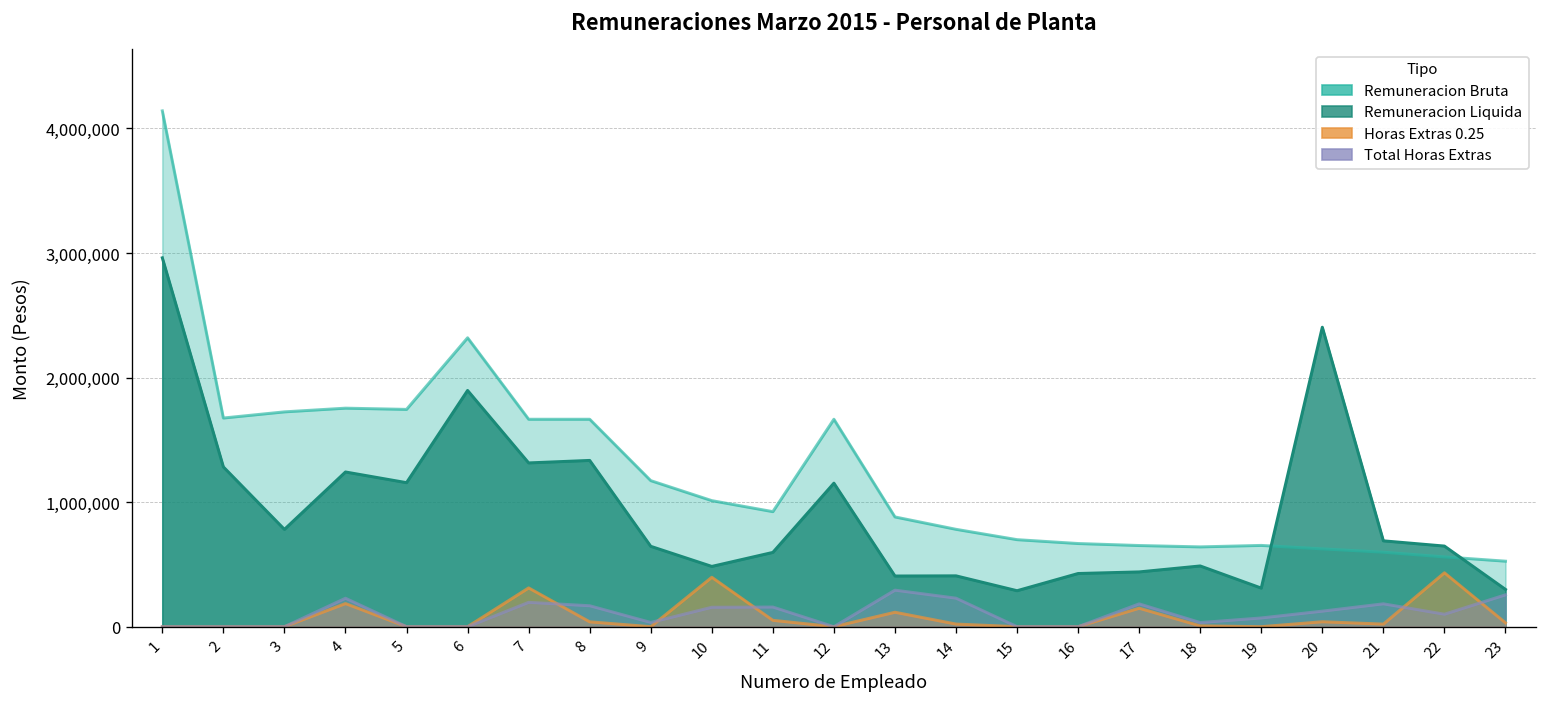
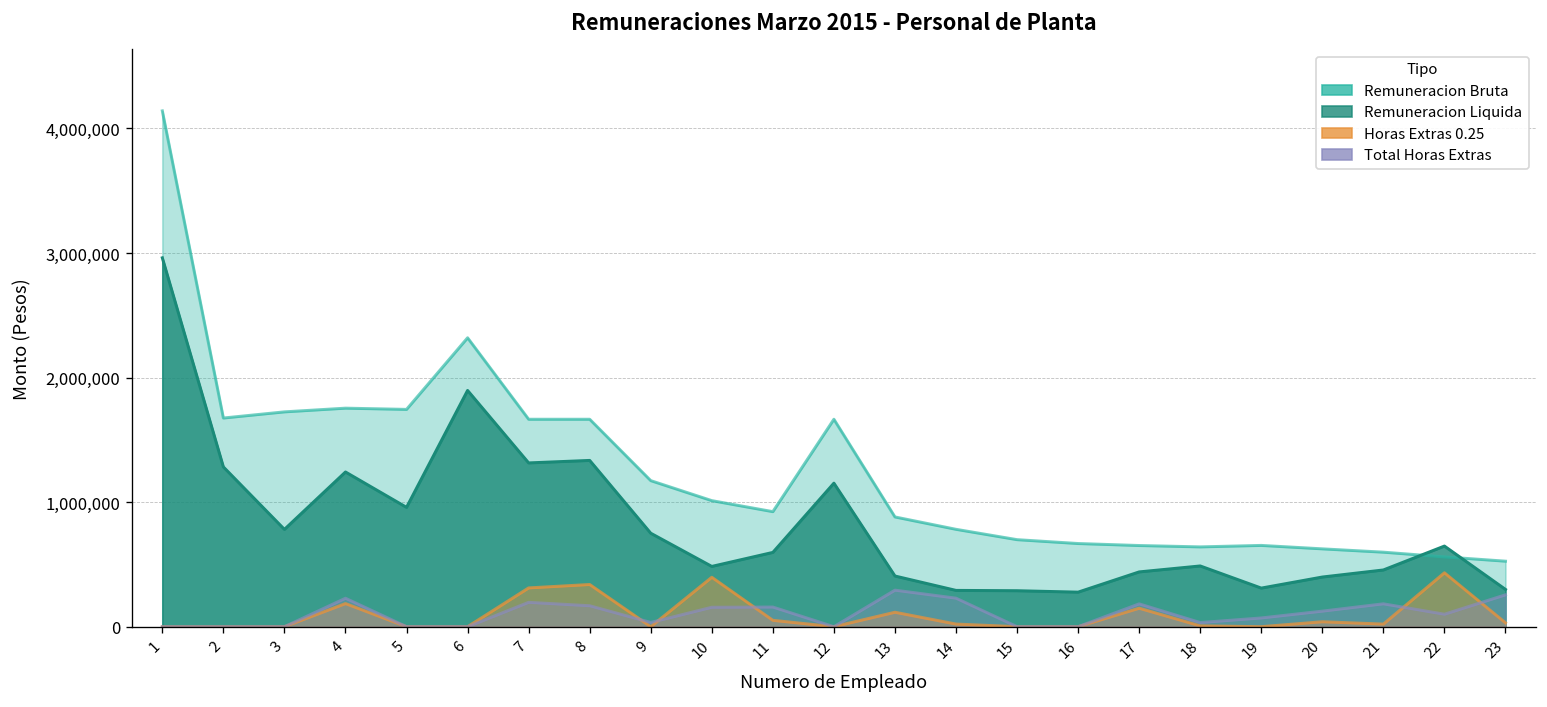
Remuneracion Liquida, 5: 1,160,000 -> 960,000
Horas Extras 0.25, 8: 40,000 -> 340,000
Remuneracion Liquida, 9: 650,000 -> 750,000
Remuneracion Liquida, 14: 410,000 -> 290,000
Remuneracion Liquida, 16: 430,000 -> 280,000
Remuneracion Liquida, 20: 2,400,000 -> 400,000
Remuneracion Liquida, 21: 690,000 -> 460,000
